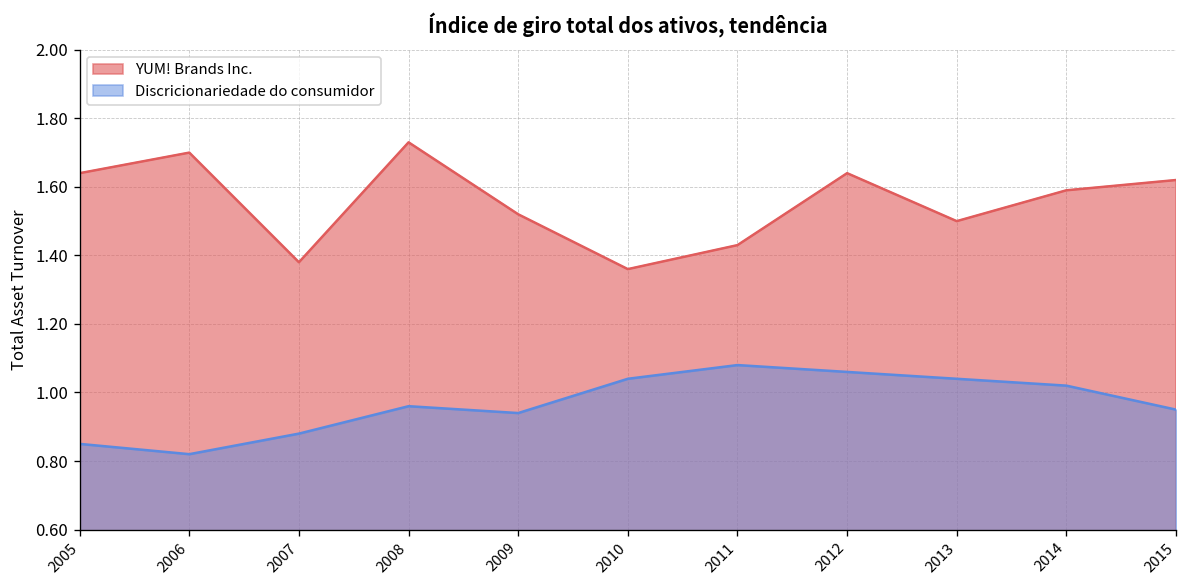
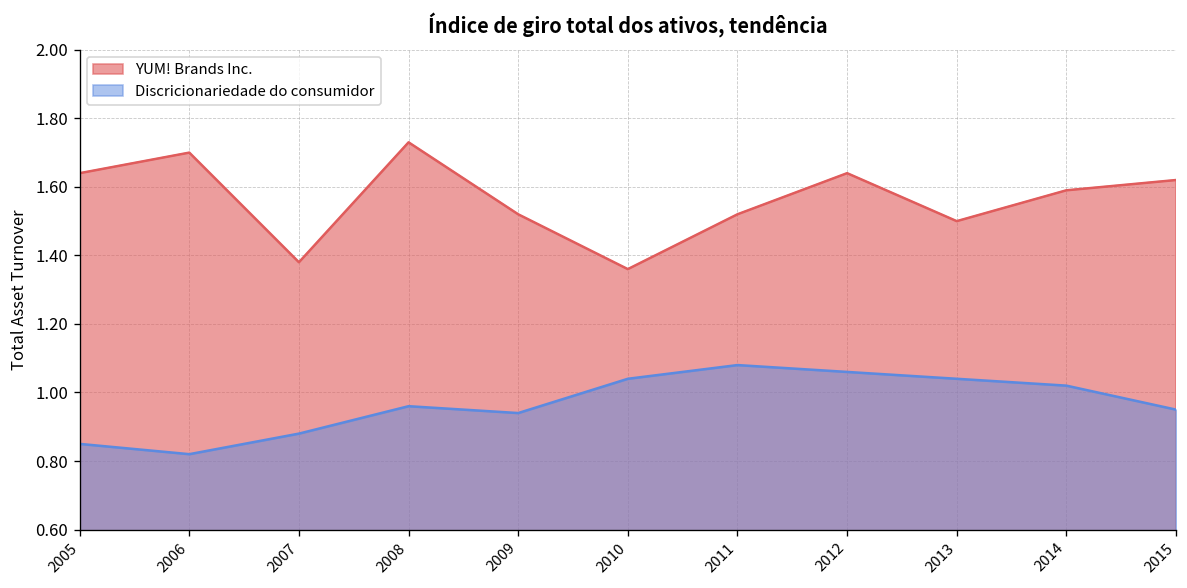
YUM! Brands Inc., 2011: 1.43 -> 1.52
